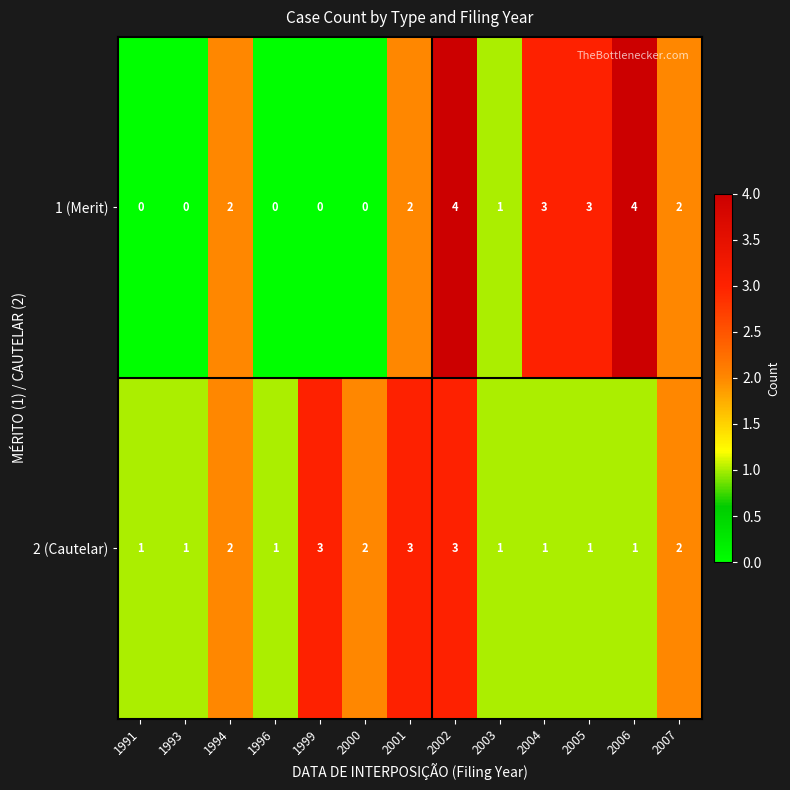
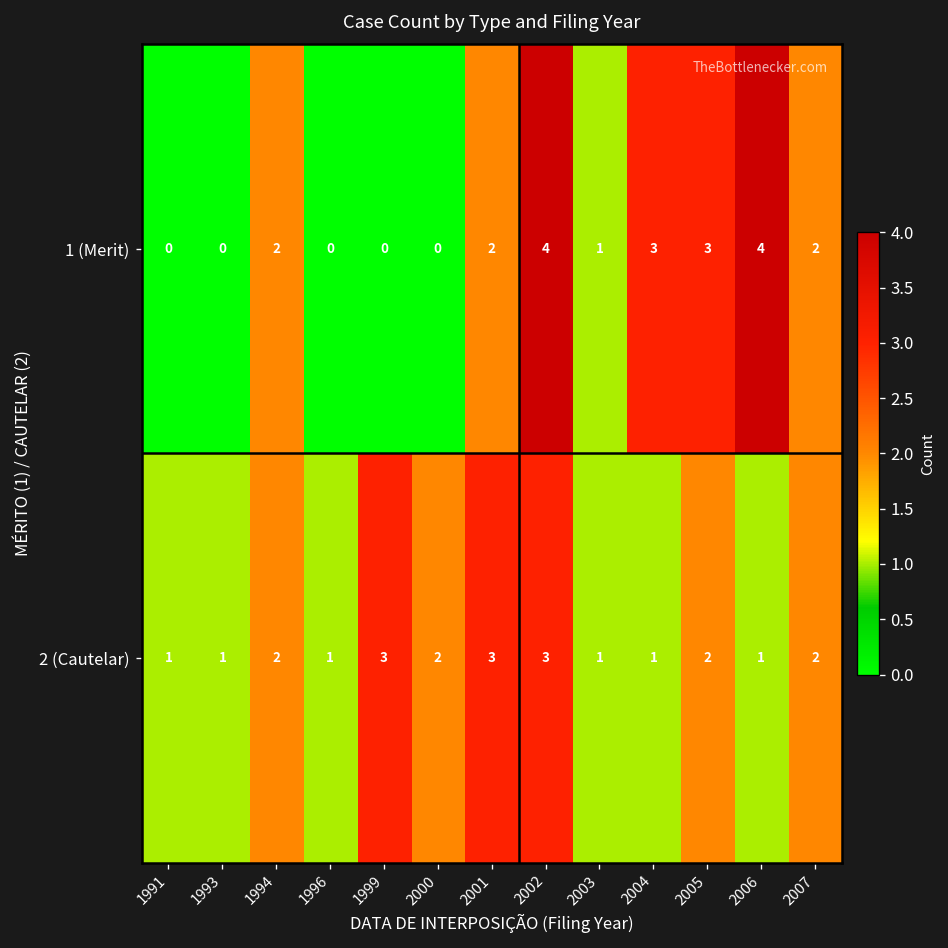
2 (Cautelar), 2005: 1 -> 2
